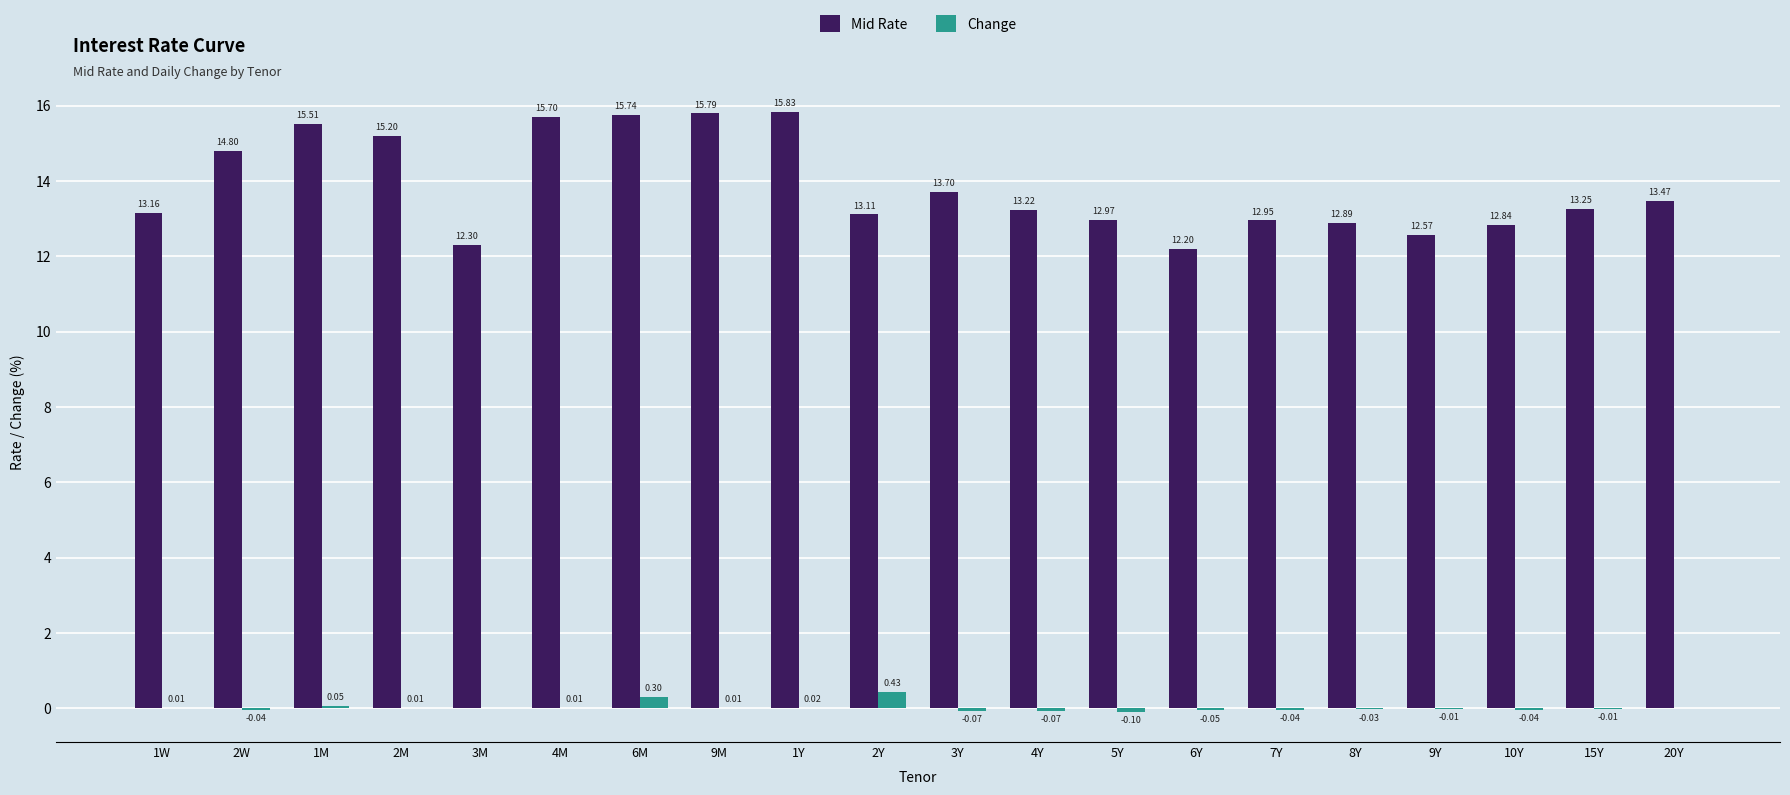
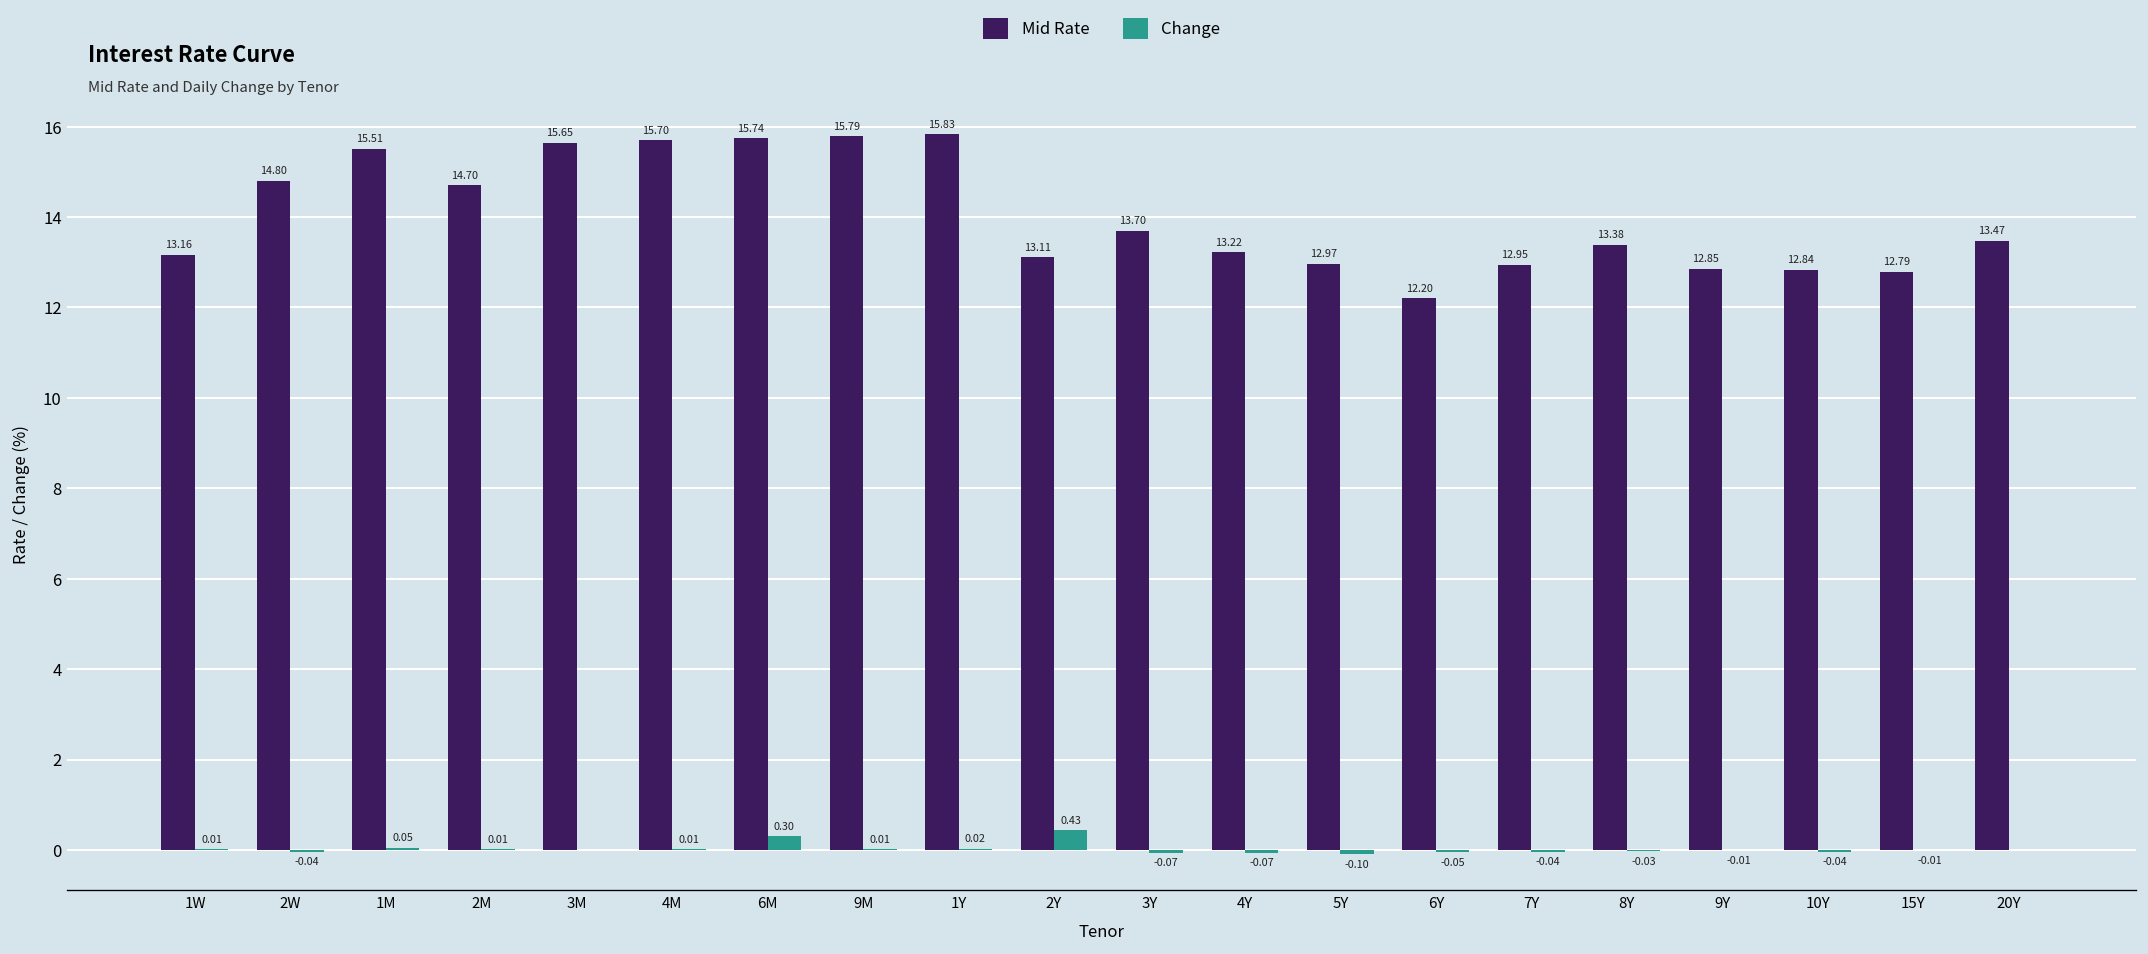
Mid Rate, 2M: 15.20 -> 14.70
Mid Rate, 3M: 12.30 -> 15.65
Mid Rate, 8Y: 12.89 -> 13.38
Mid Rate, 9Y: 12.57 -> 12.85
Mid Rate, 15Y: 13.25 -> 12.79
